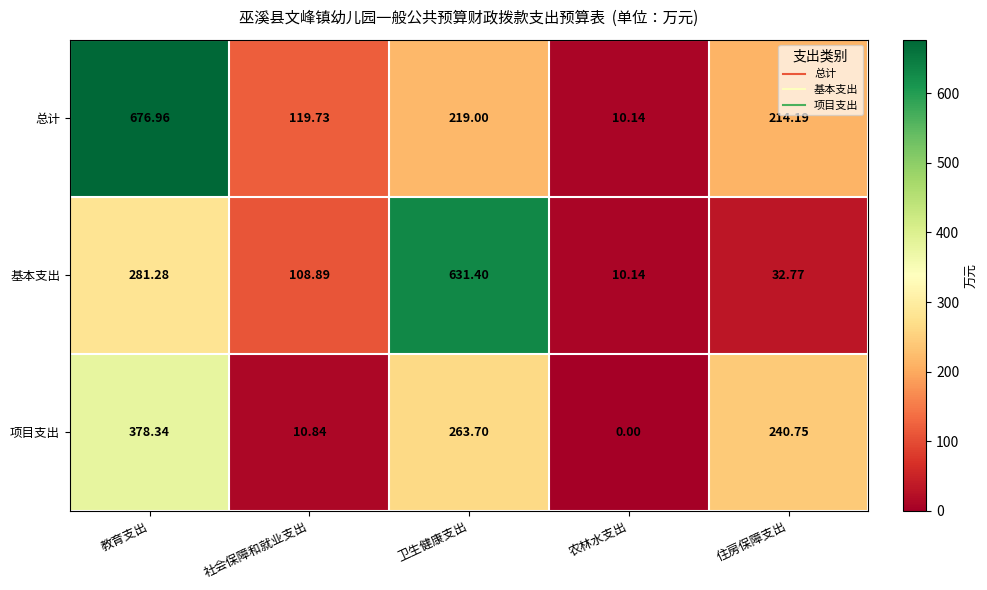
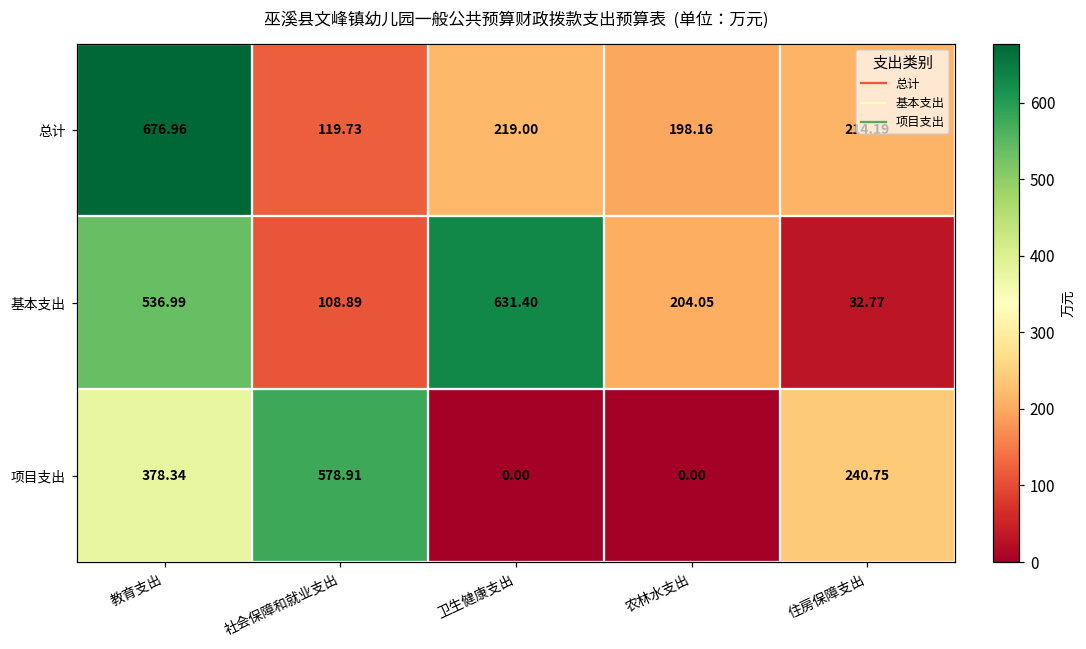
总计, 农林水支出: 10.14 -> 198.16
基本支出, 教育支出: 281.28 -> 536.99
基本支出, 农林水支出: 10.14 -> 204.05
项目支出, 社会保障和就业支出: 10.84 -> 578.91
项目支出, 卫生健康支出: 263.70 -> 0.00
